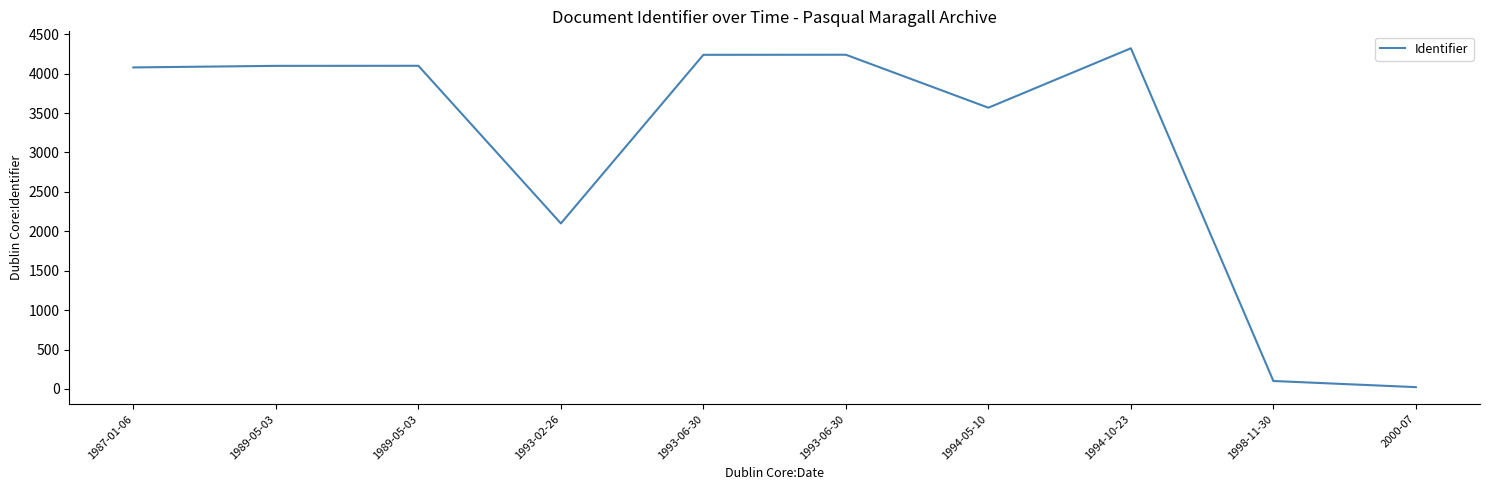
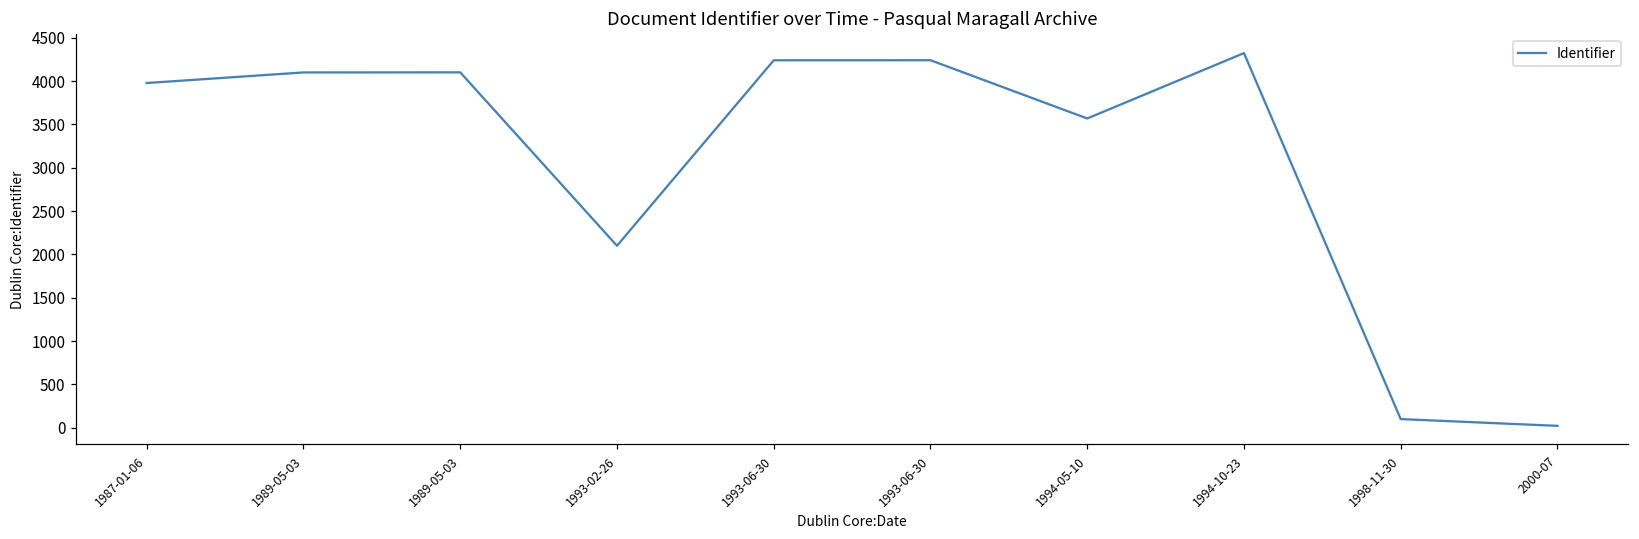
1987-01-06: 4100 -> 4000
